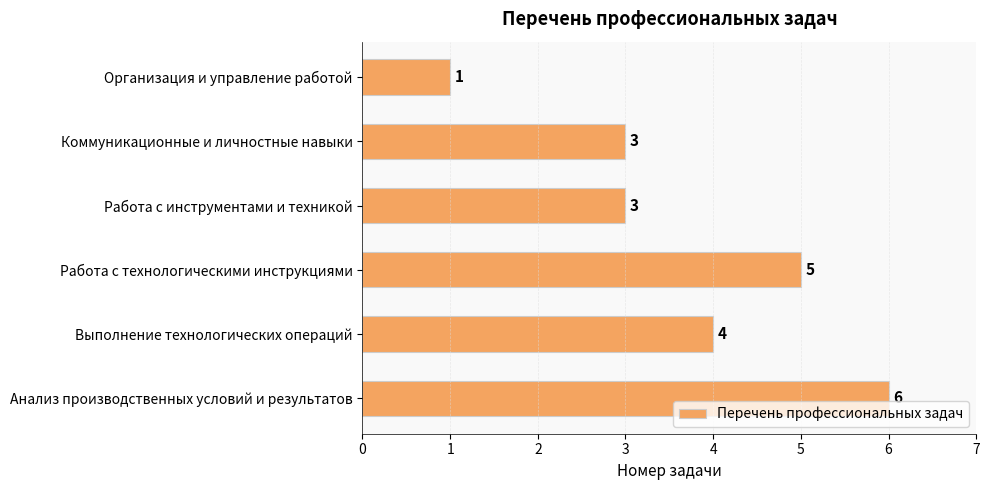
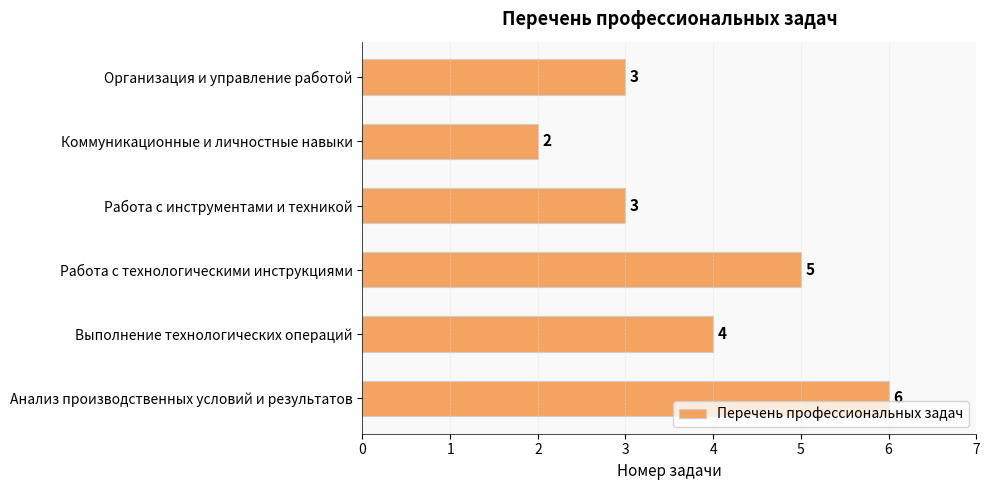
Организация и управление работой: 1 -> 3
Коммуникационные и личностные навыки: 3 -> 2
